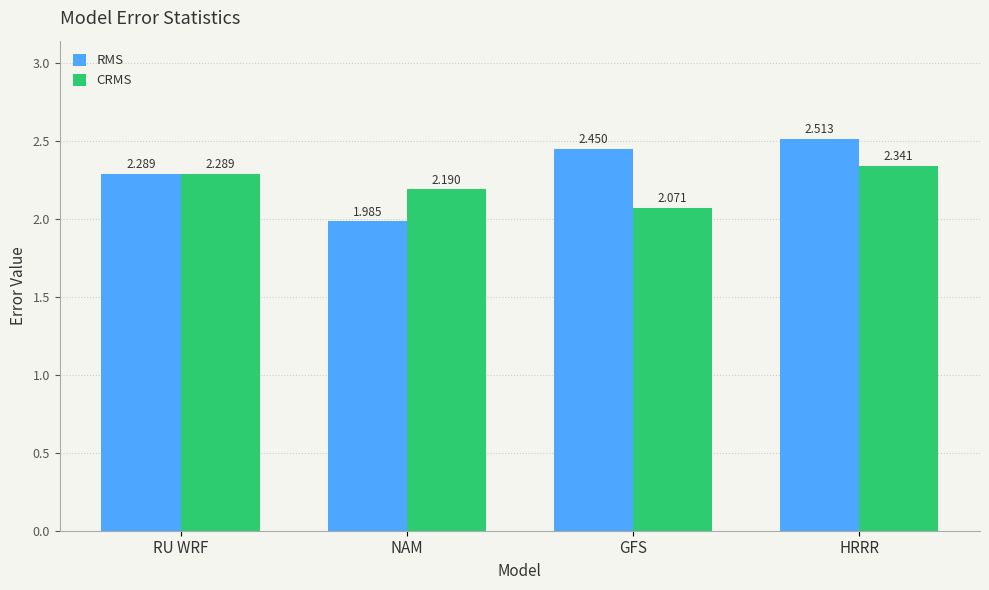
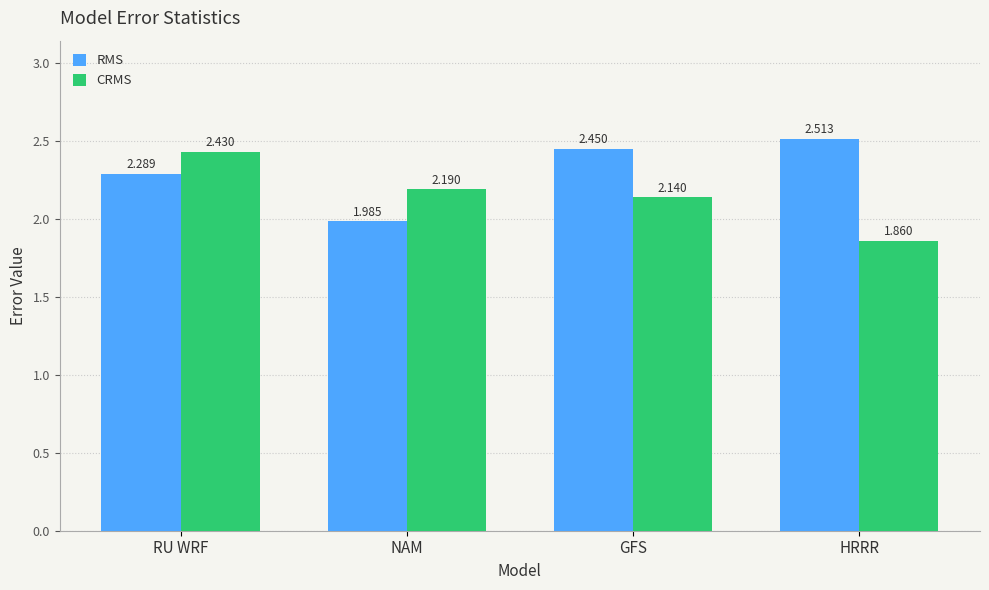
CRMS, RU WRF: 2.289 -> 2.430
CRMS, GFS: 2.071 -> 2.140
CRMS, HRRR: 2.341 -> 1.860
